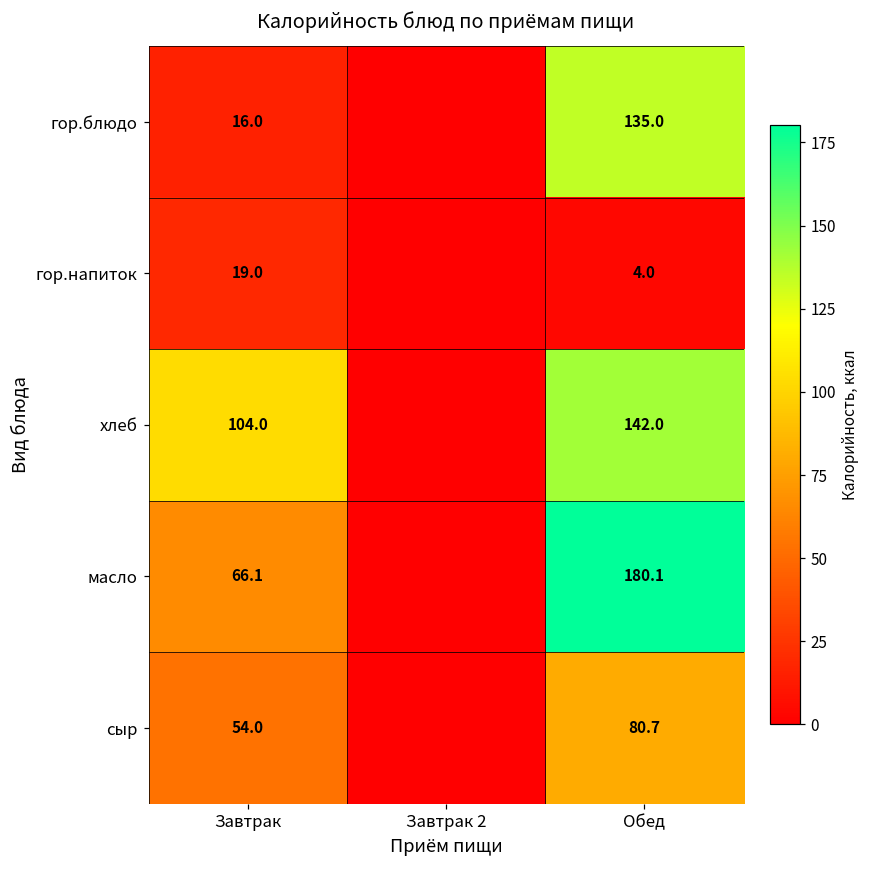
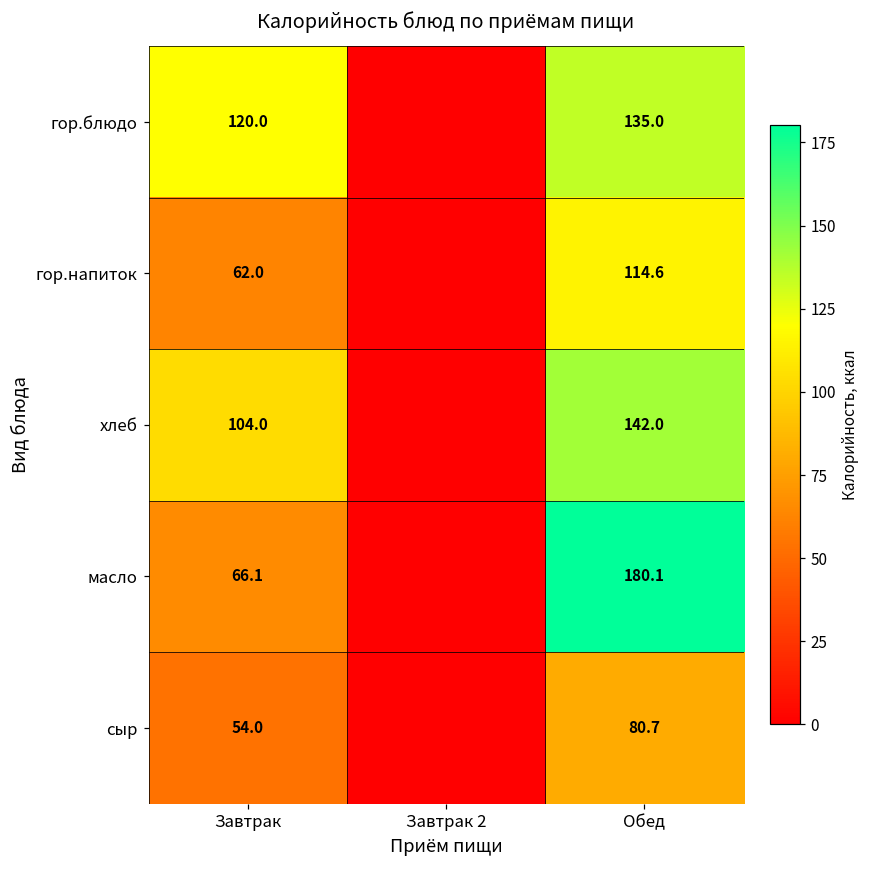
гор.блюдо, Завтрак: 16.0 -> 120.0
гор.напиток, Завтрак: 19.0 -> 62.0
гор.напиток, Обед: 4.0 -> 114.6
